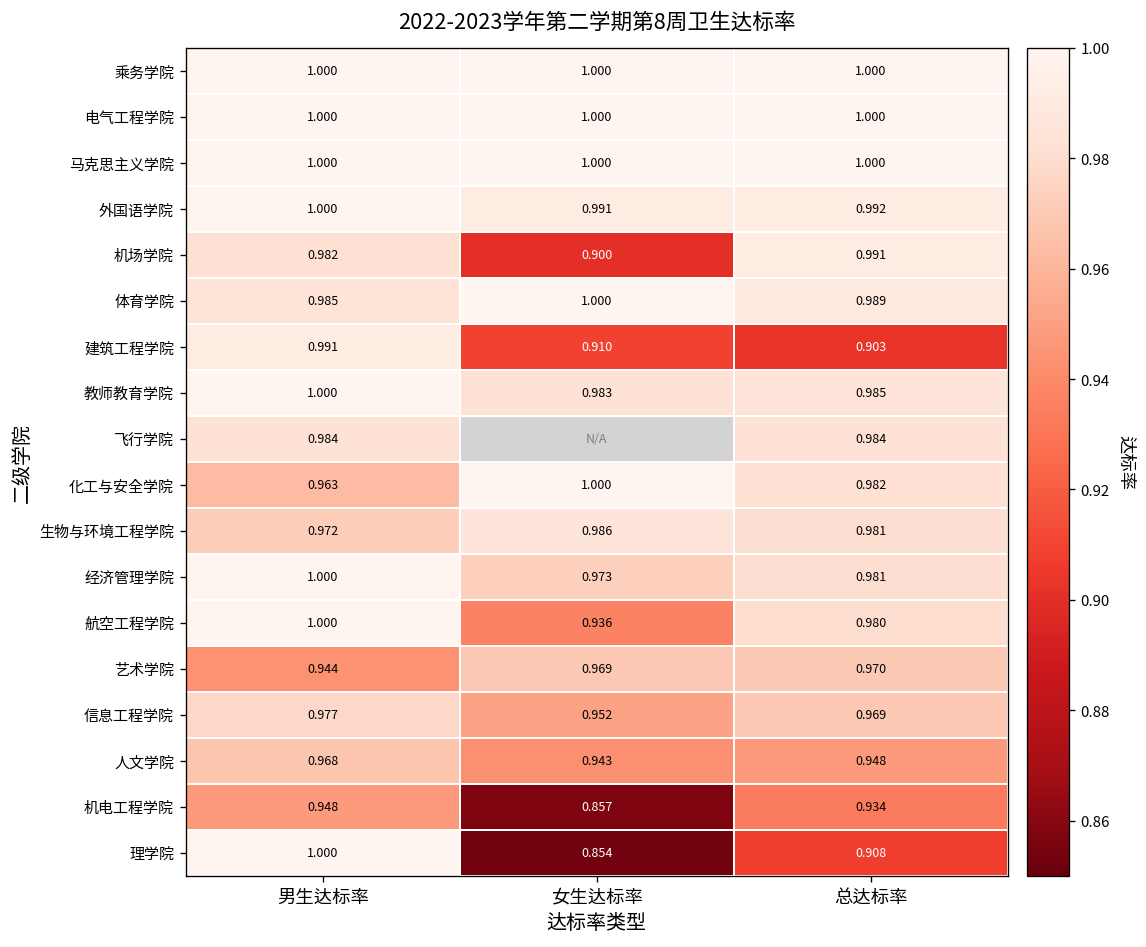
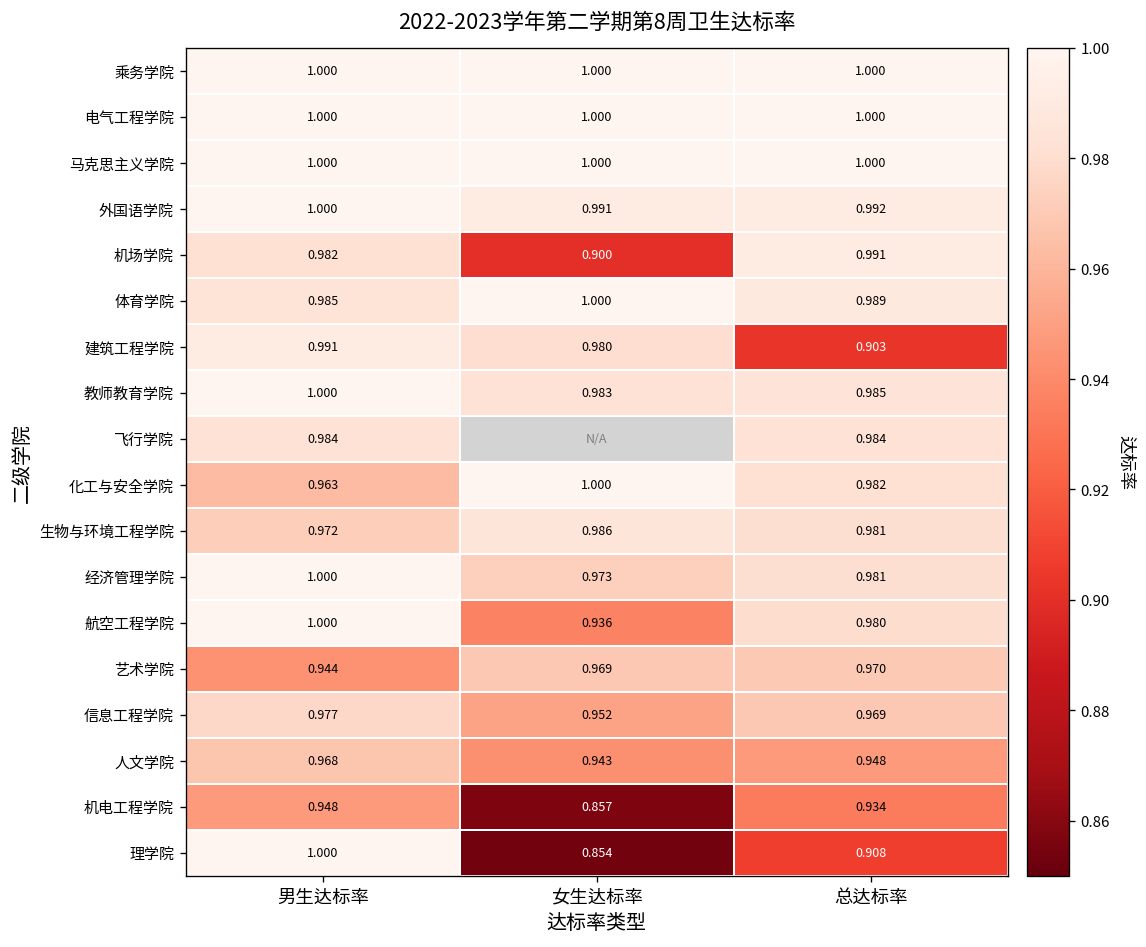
建筑工程学院, 女生达标率: 0.910 -> 0.980
